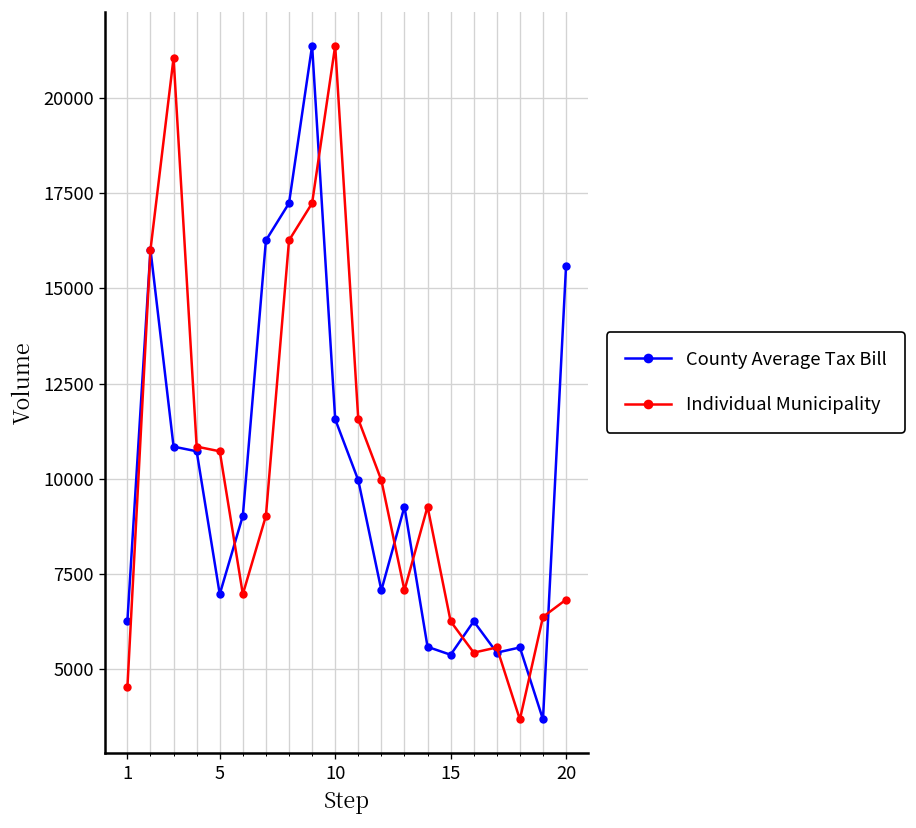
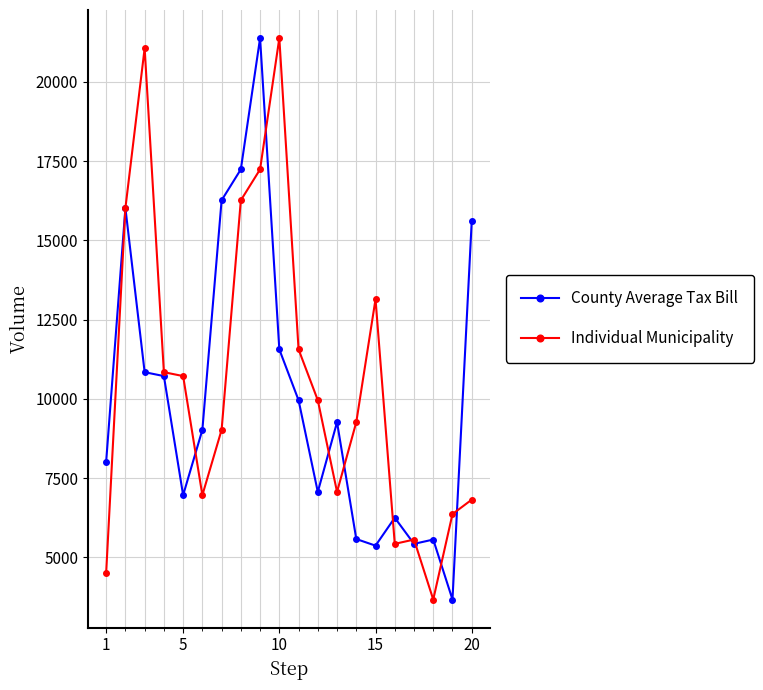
County Average Tax Bill, 1: 6300 -> 8000
Individual Municipality, 15: 6300 -> 13100
